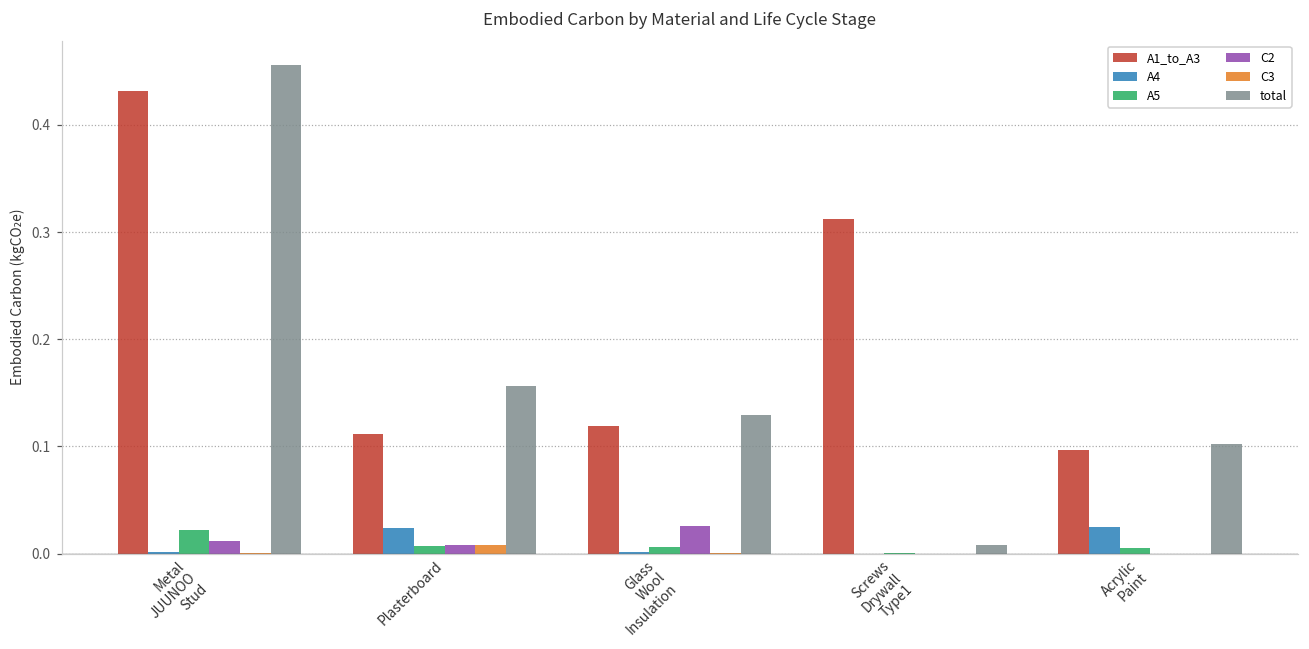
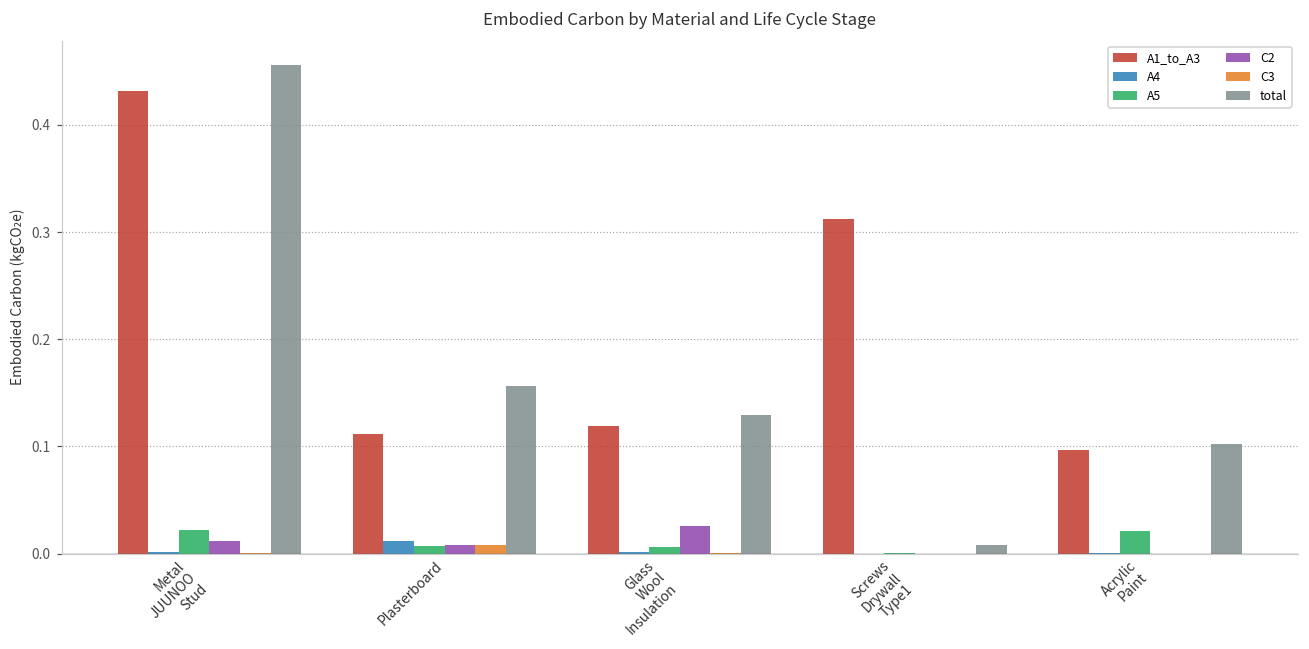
A4, Plasterboard: 0.02 -> 0.01
A4, Acrylic Paint: 0.02 -> 0.00
A5, Acrylic Paint: 0.00 -> 0.02
